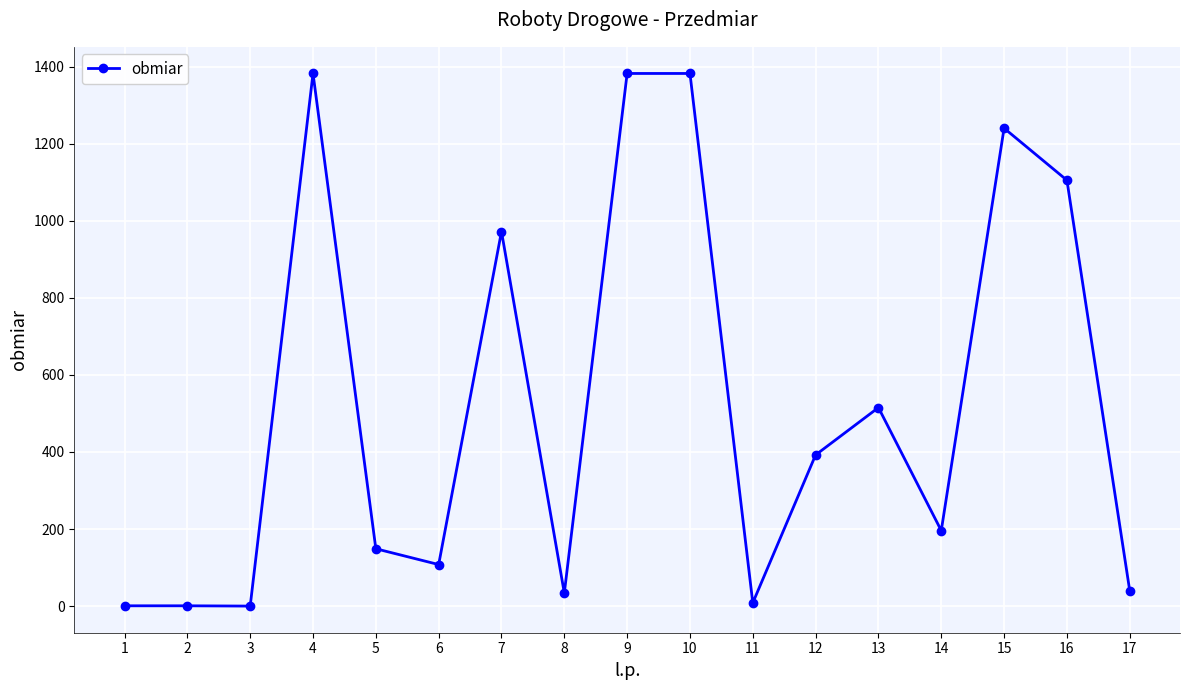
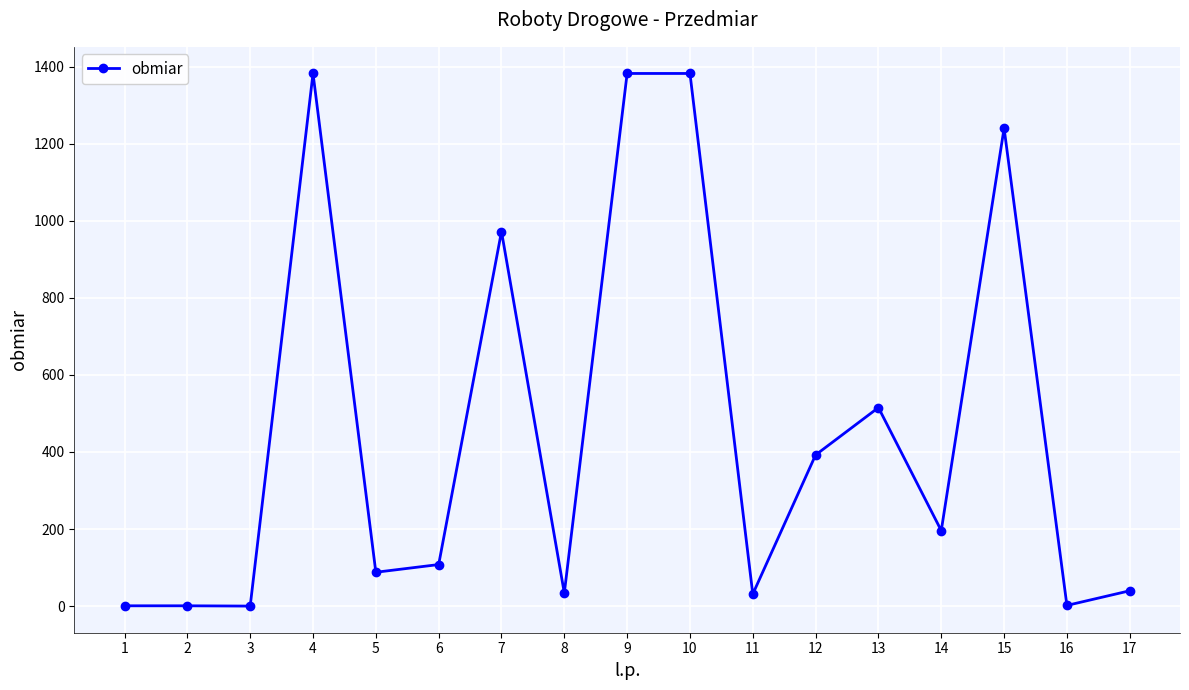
5: 150 -> 90
11: 10 -> 30
16: 1110 -> 0
